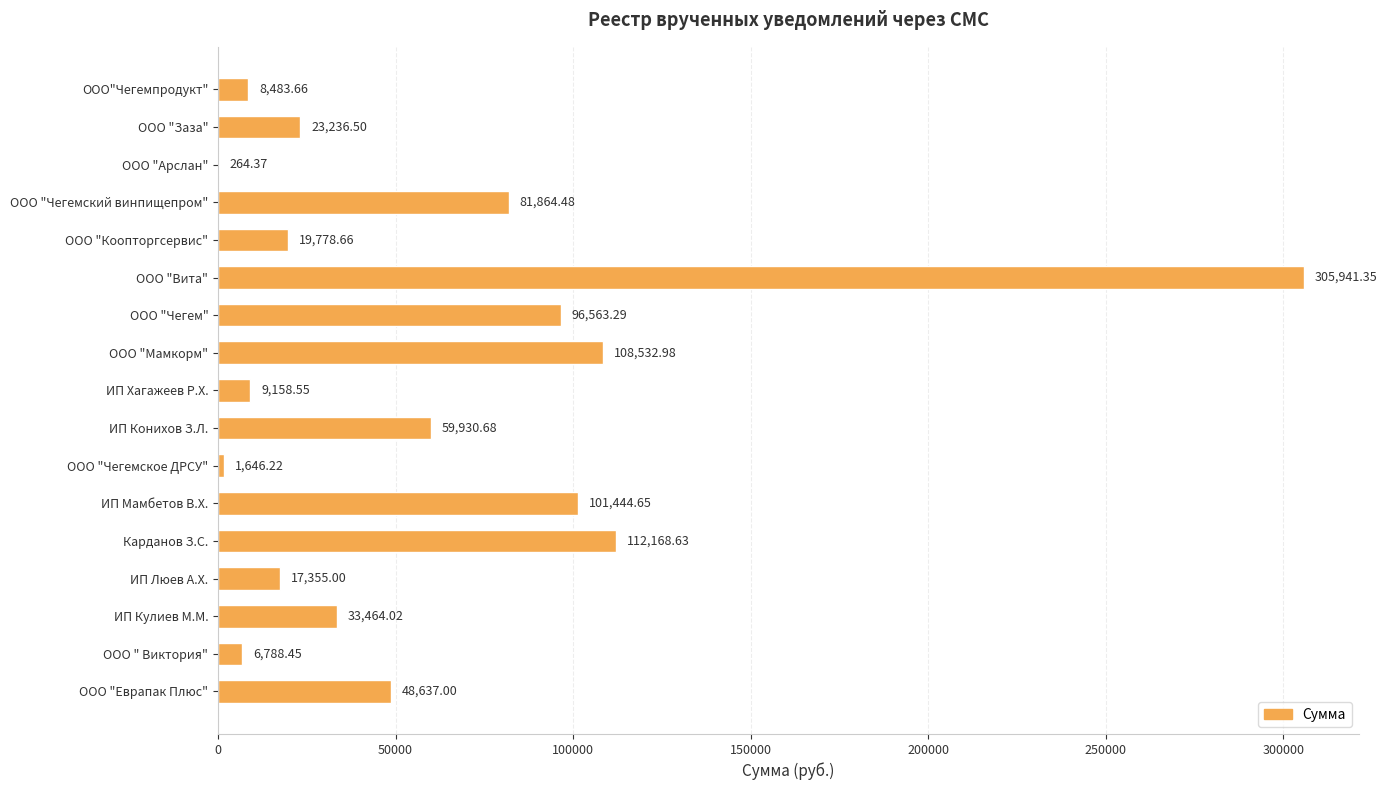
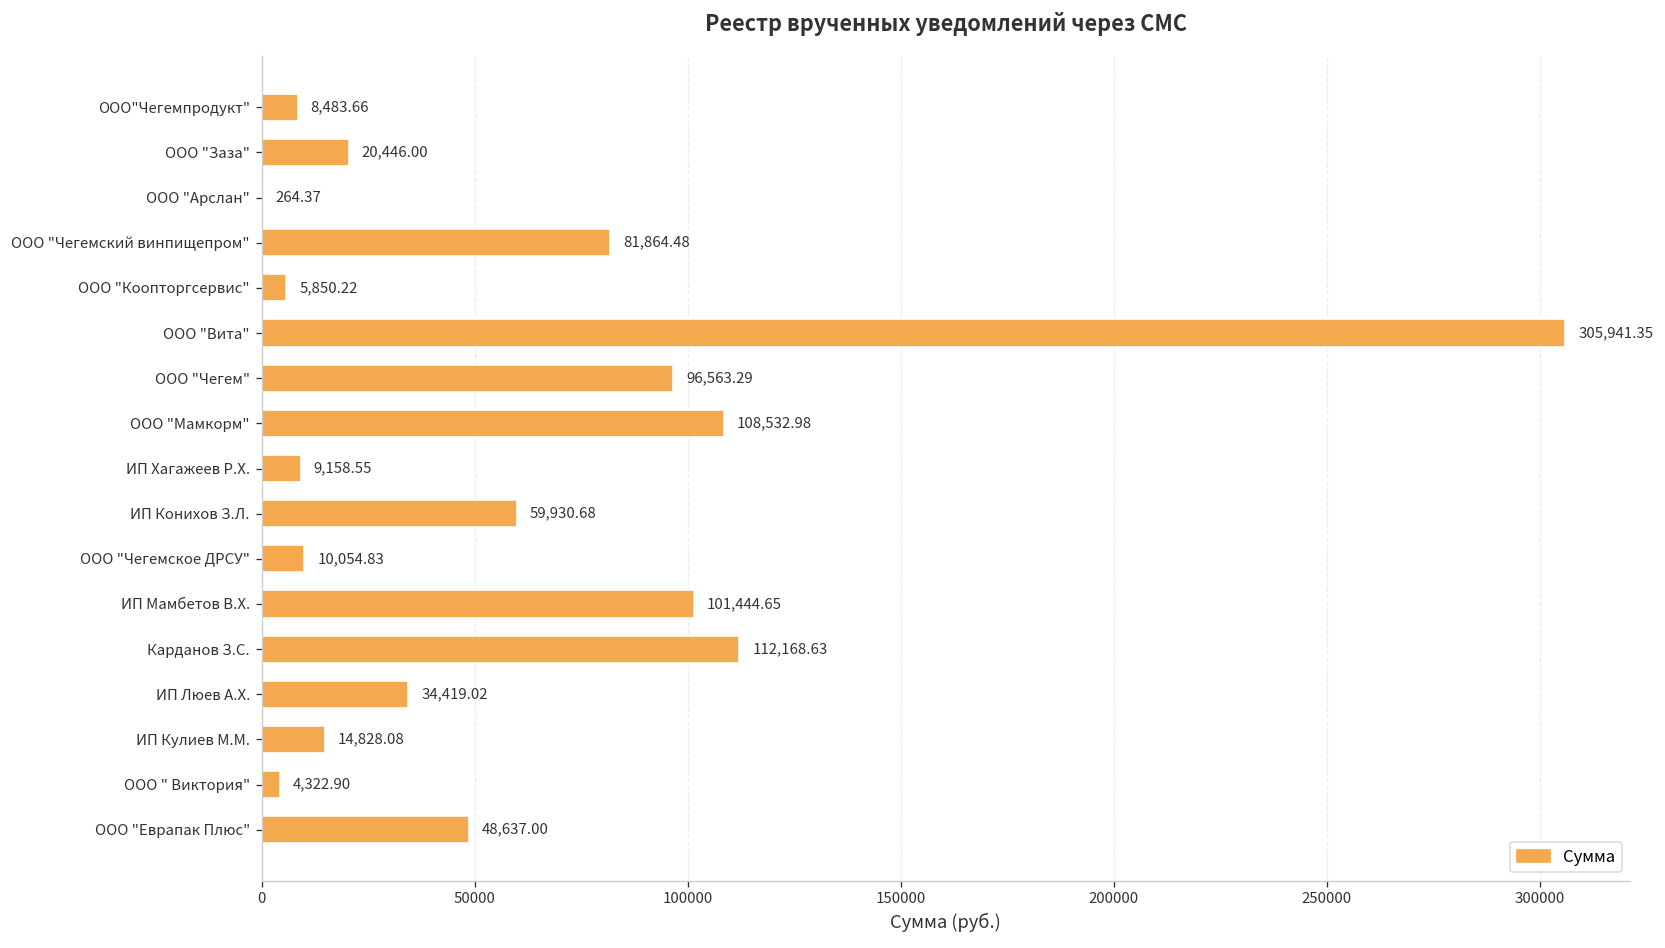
ООО "Заза": 23,236.50 -> 20,446.00
ООО "Коопторгсервис": 19,778.66 -> 5,850.22
ООО "Чегемское ДРСУ": 1,646.22 -> 10,054.83
ИП Люев А.Х.: 17,355.00 -> 34,419.02
ИП Кулиев М.М.: 33,464.02 -> 14,828.08
ООО " Виктория": 6,788.45 -> 4,322.90
